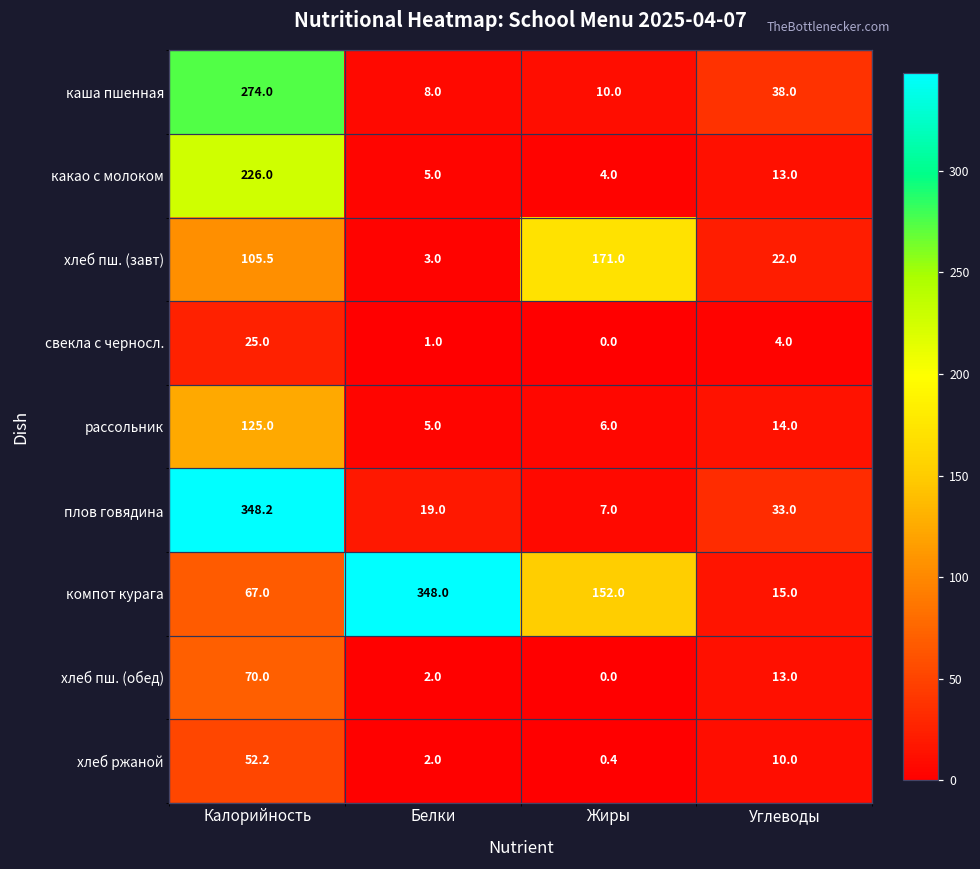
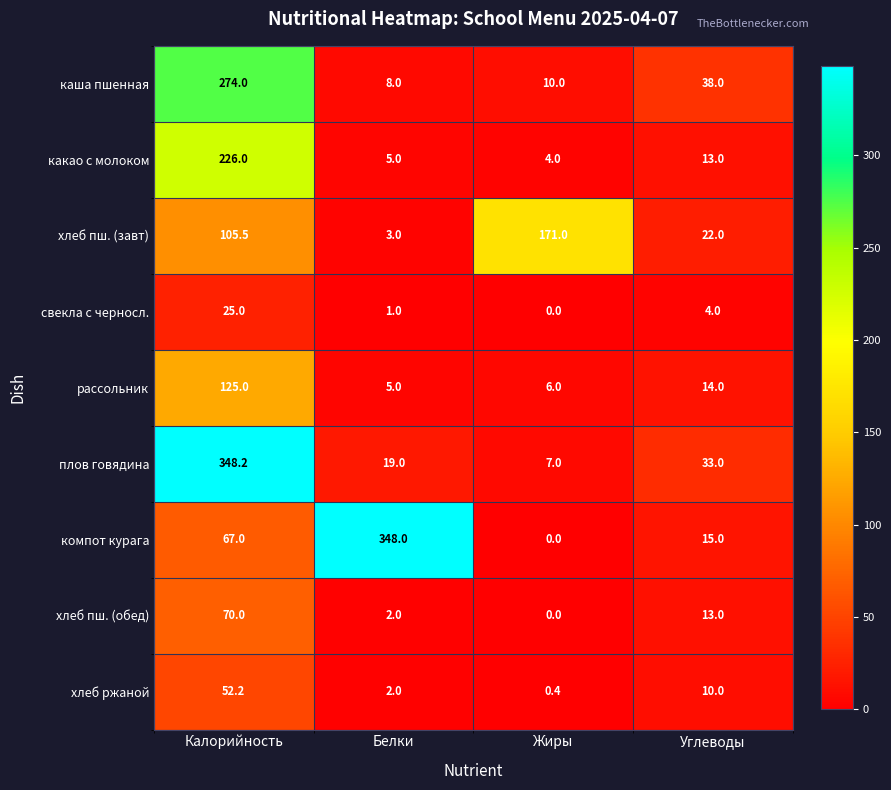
компот курага, Жиры: 152.0 -> 0.0
